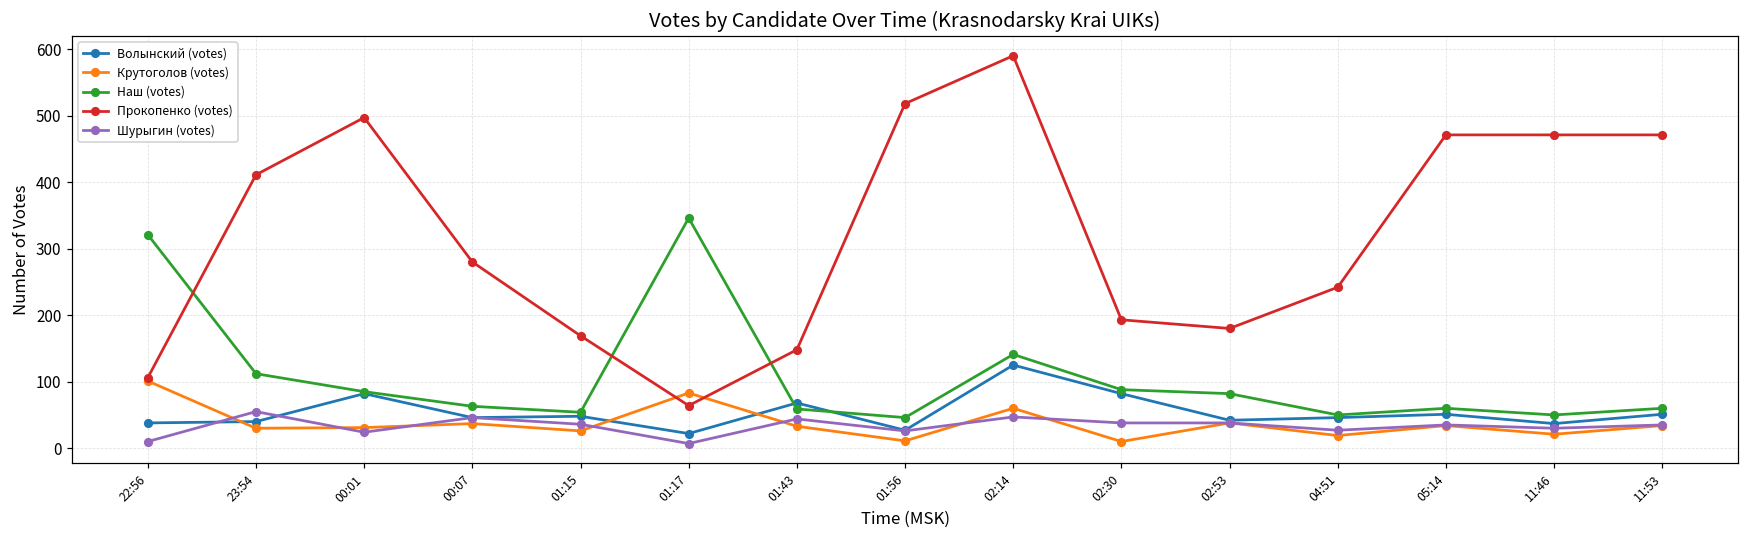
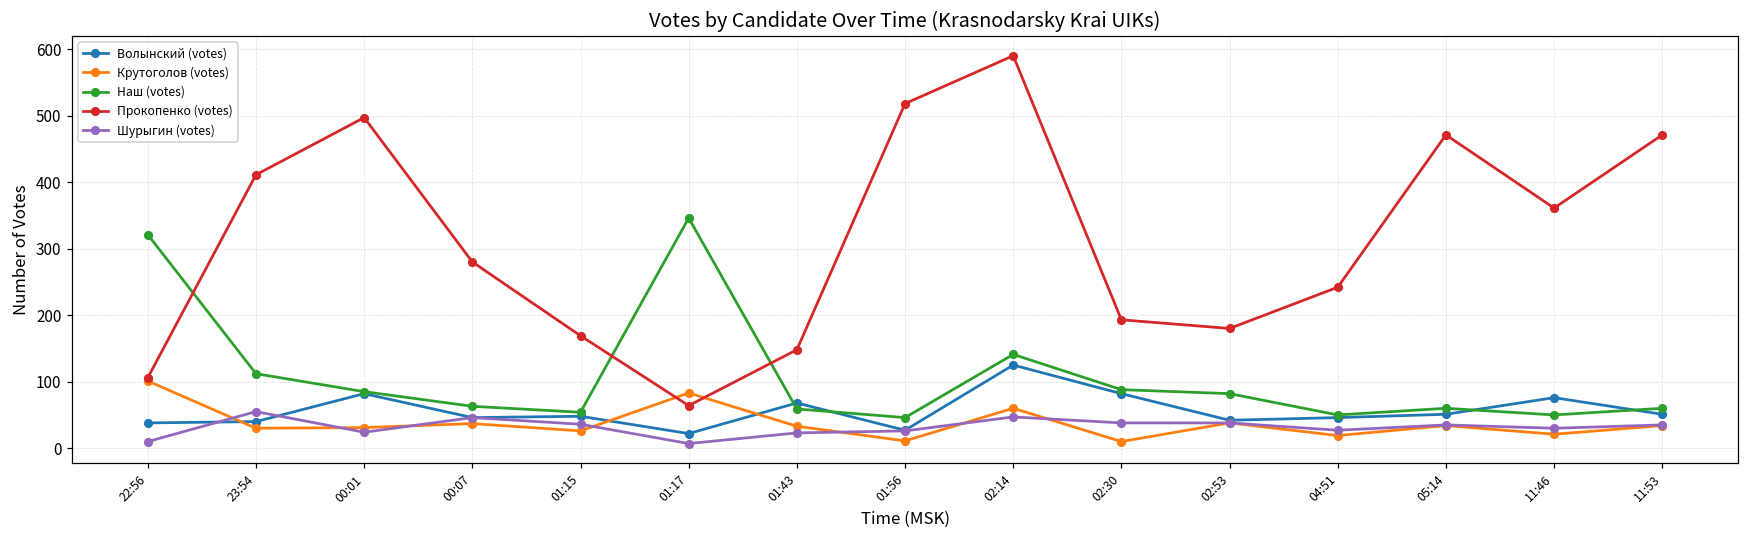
Шурыгин (votes), 01:43: 40 -> 20
Волынский (votes), 11:46: 40 -> 80
Прокопенко (votes), 11:46: 470 -> 360
